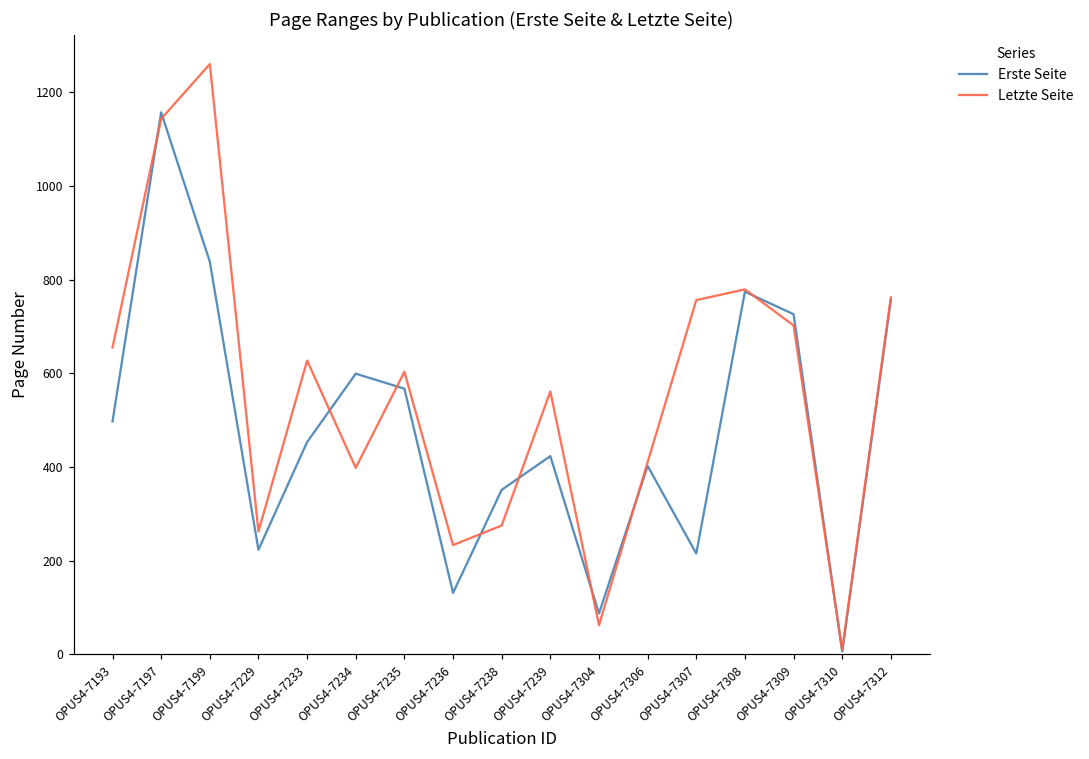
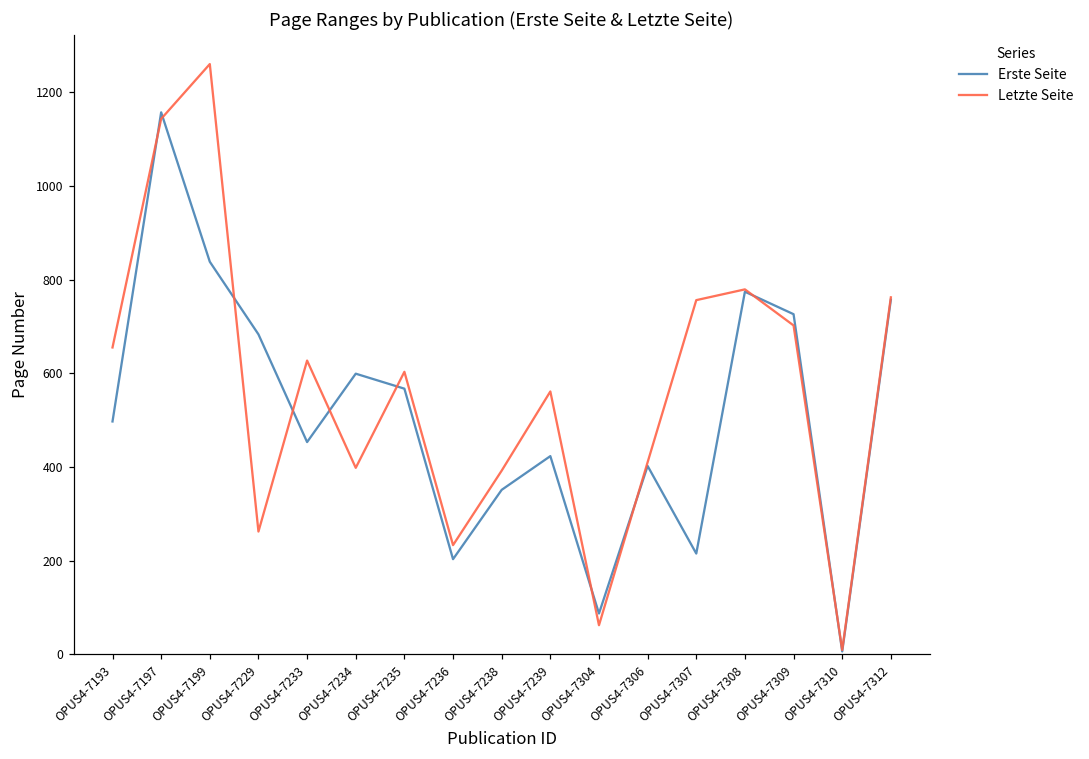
Erste Seite, OPUS4-7229: 220 -> 680
Erste Seite, OPUS4-7236: 130 -> 200
Letzte Seite, OPUS4-7238: 280 -> 390
